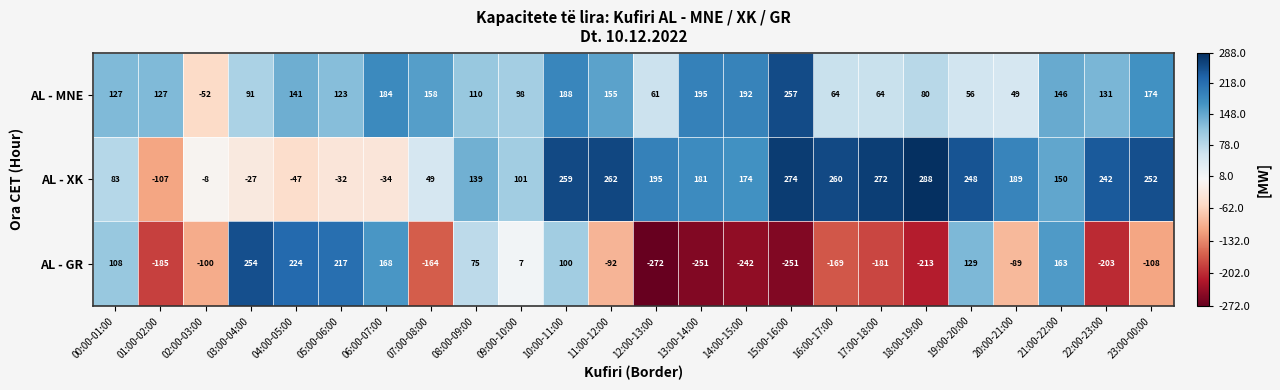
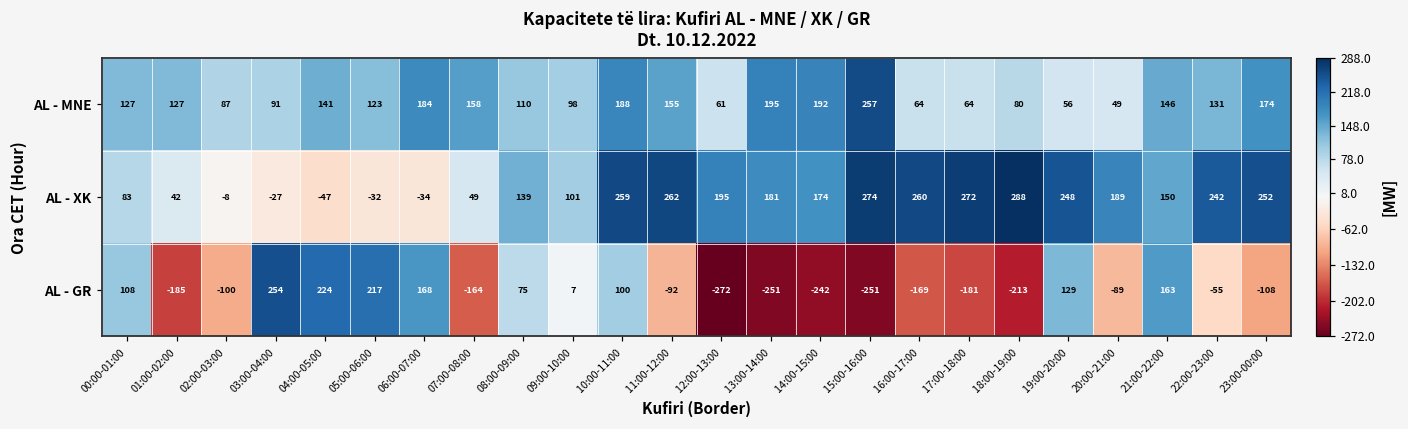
AL - MNE, 02:00-03:00: -52 -> 87
AL - XK, 01:00-02:00: -107 -> 42
AL - GR, 22:00-23:00: -203 -> -55
